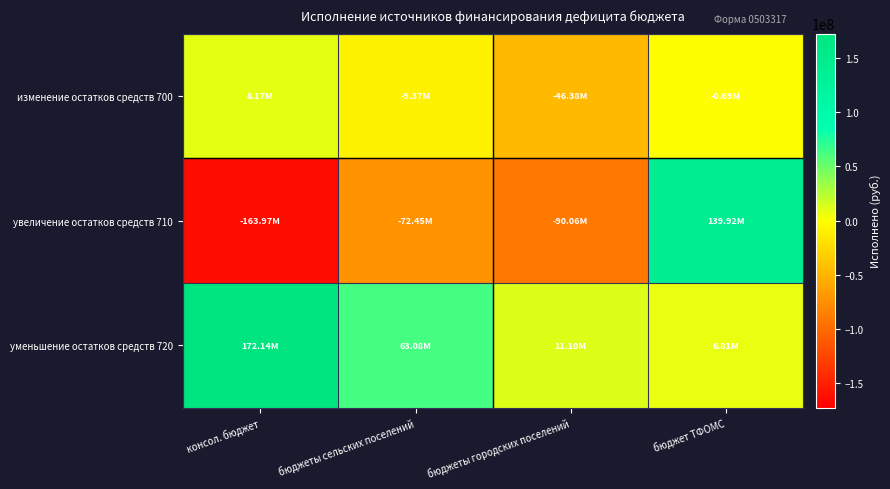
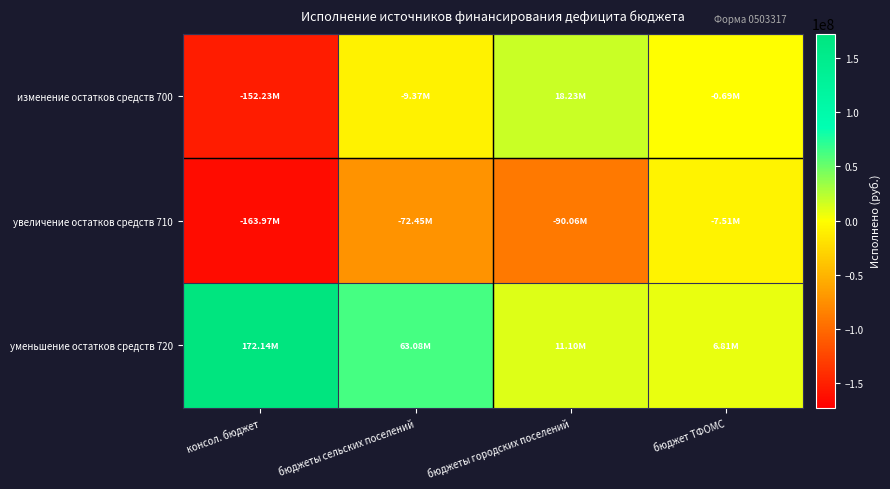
изменение остатков средств 700, консол. бюджет: 8.17M -> -152.23M
изменение остатков средств 700, бюджеты городских поселений: -46.38M -> 18.23M
увеличение остатков средств 710, бюджет ТФОМС: 139.92M -> -7.51M
